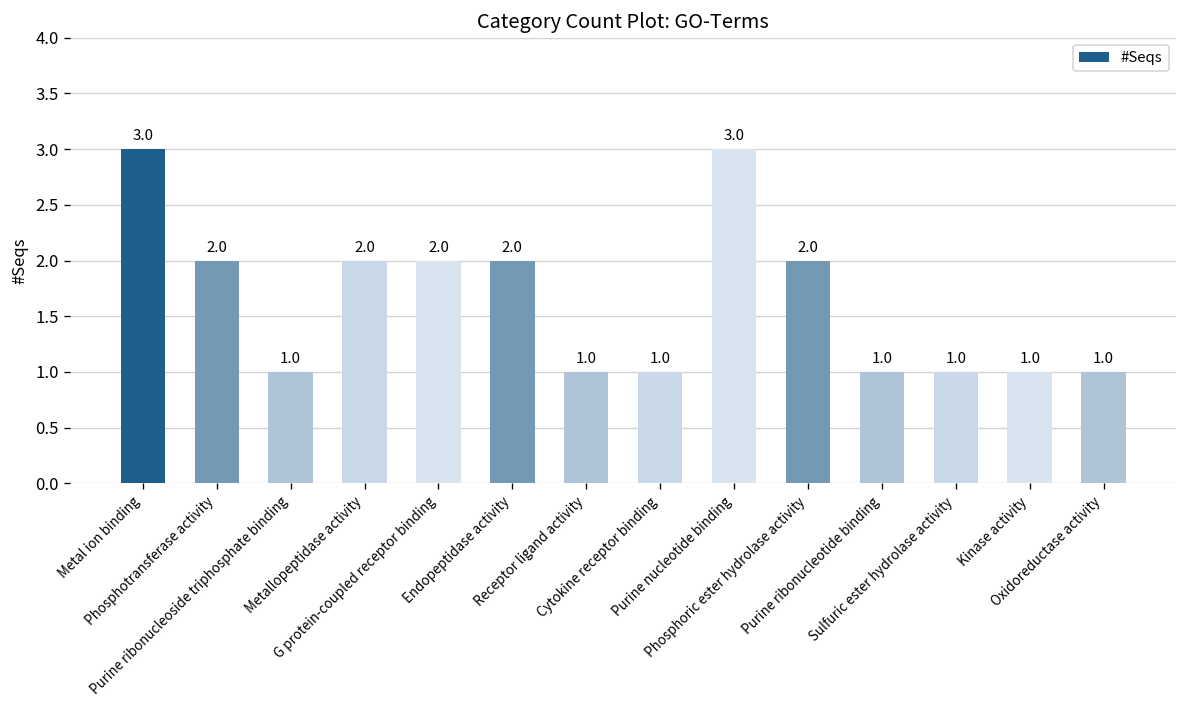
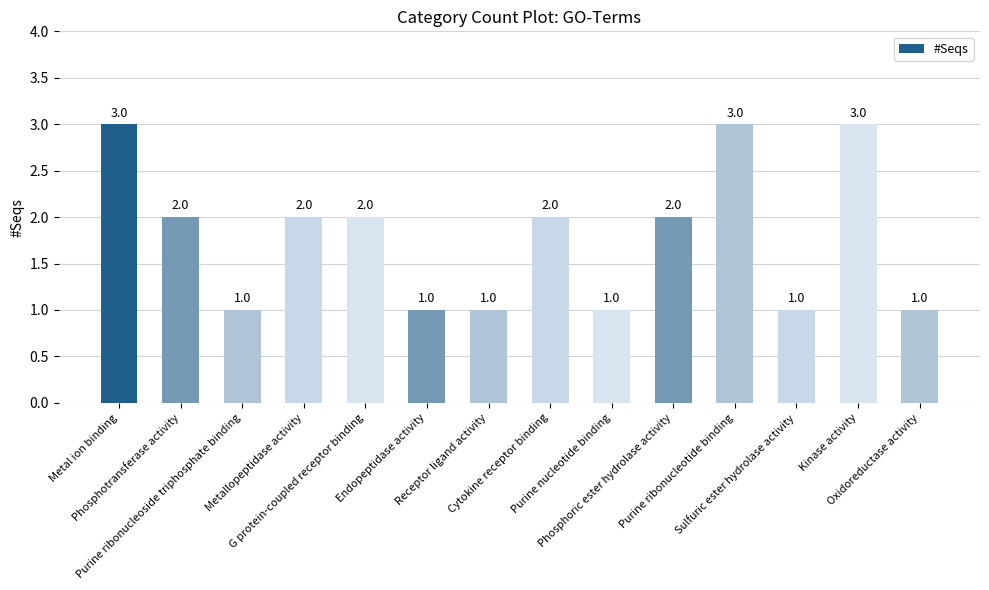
Endopeptidase activity: 2.0 -> 1.0
Cytokine receptor binding: 1.0 -> 2.0
Purine nucleotide binding: 3.0 -> 1.0
Purine ribonucleotide binding: 1.0 -> 3.0
Kinase activity: 1.0 -> 3.0
